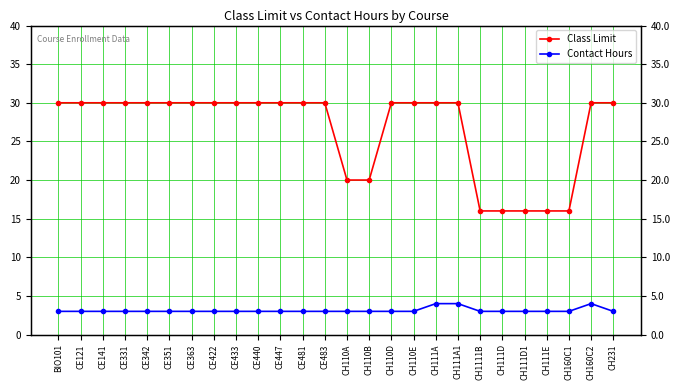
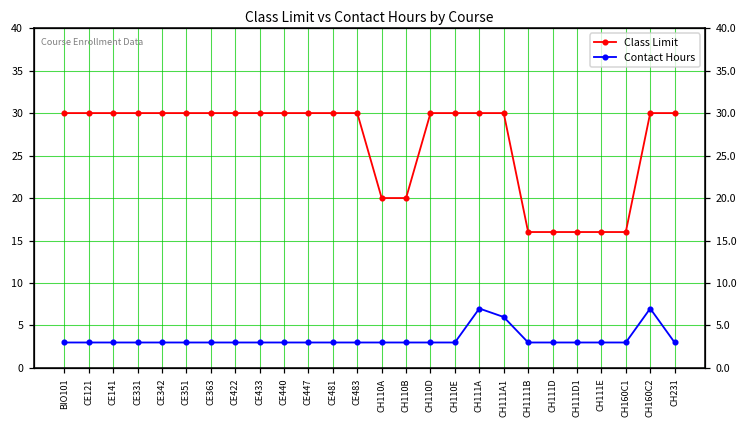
Contact Hours, CH111A: 4 -> 7
Contact Hours, CH111A1: 4 -> 6
Contact Hours, CH160C2: 4 -> 7
